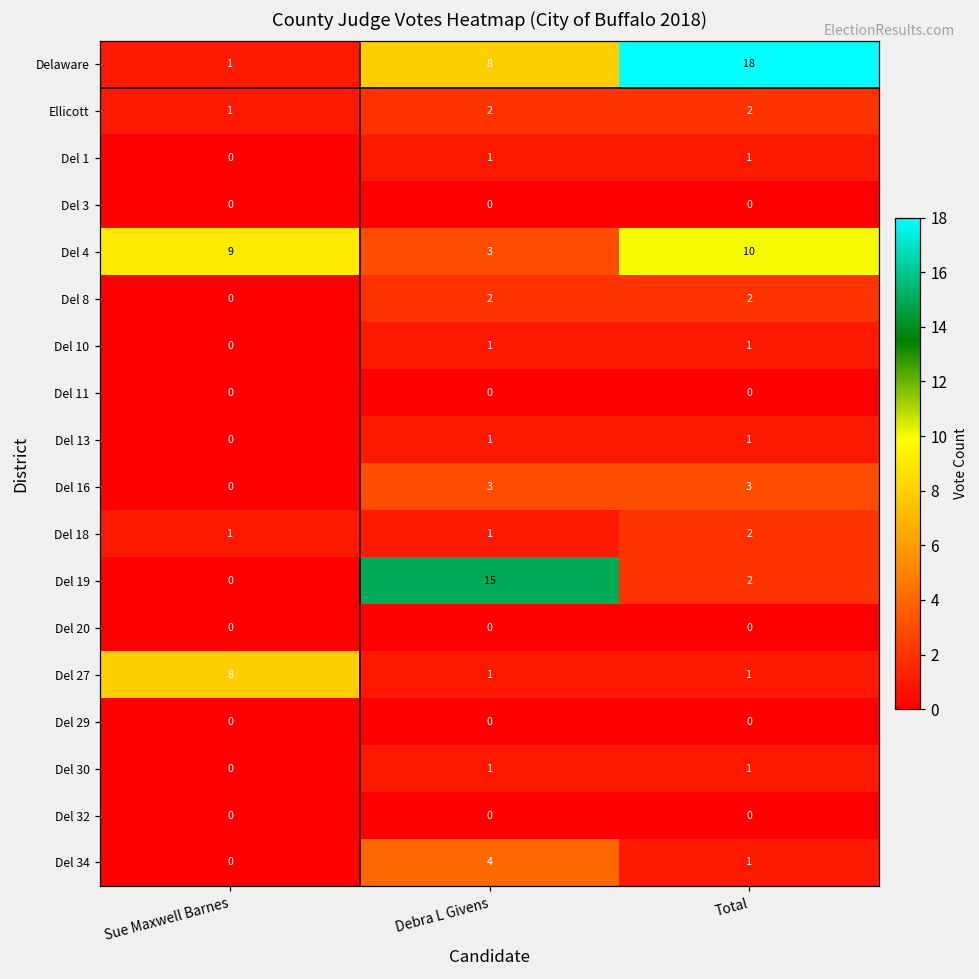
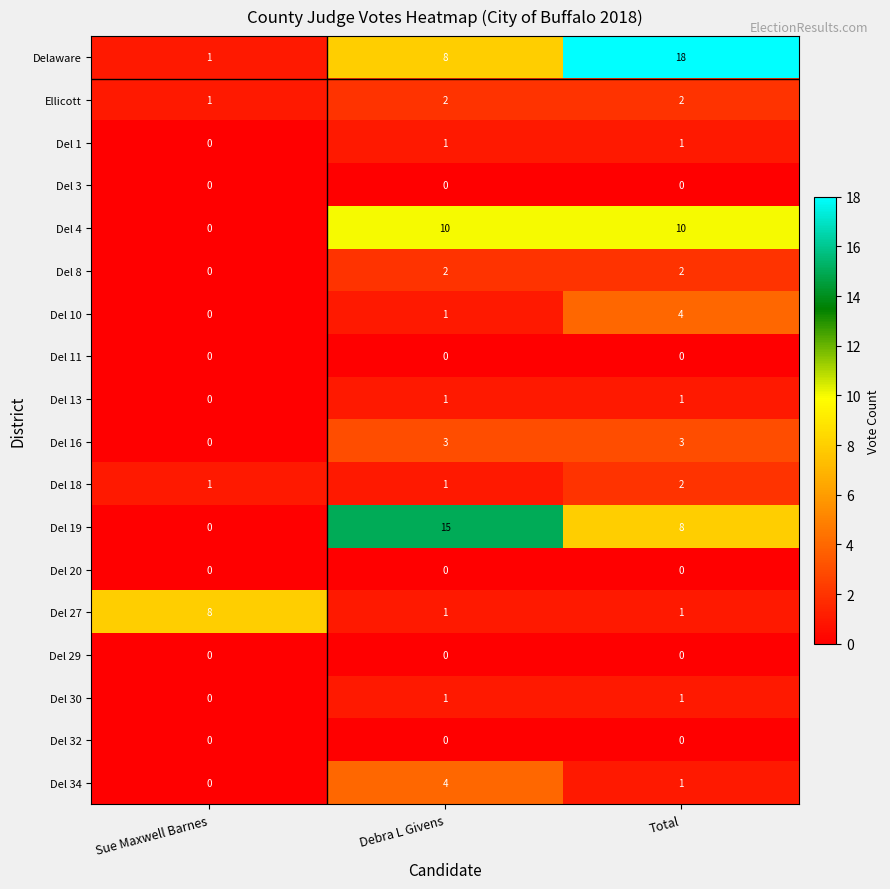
Del 4, Sue Maxwell Barnes: 9 -> 0
Del 4, Debra L Givens: 3 -> 10
Del 10, Total: 1 -> 4
Del 19, Total: 2 -> 8
